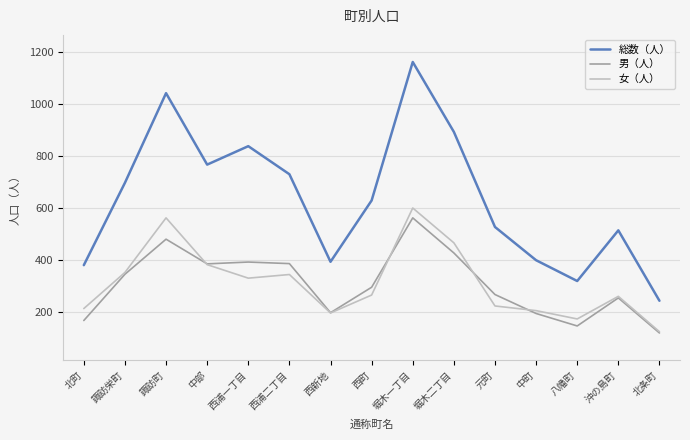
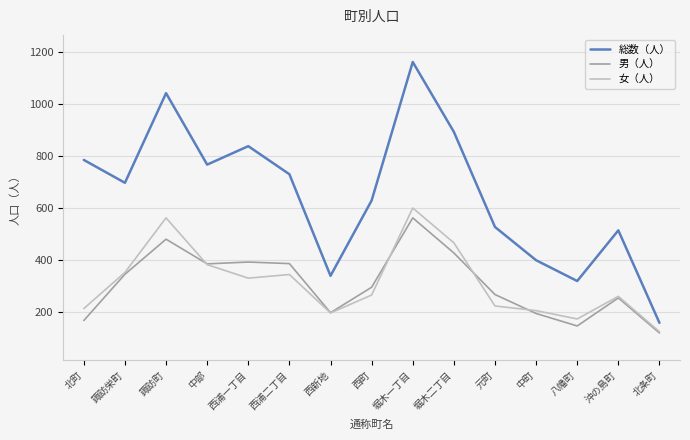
総数（人）, 北町: 380 -> 790
総数（人）, 西新地: 390 -> 340
総数（人）, 北条町: 240 -> 160
